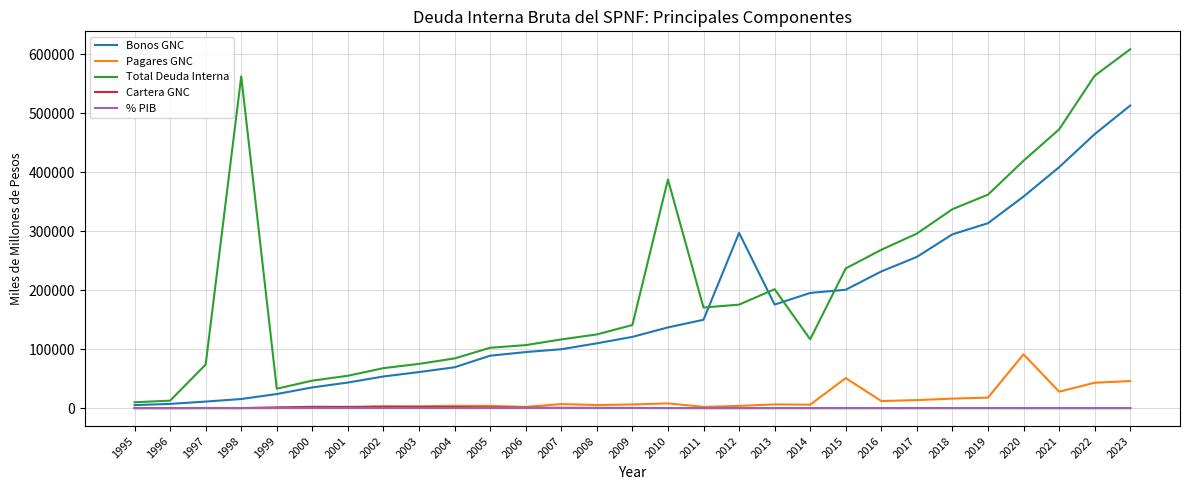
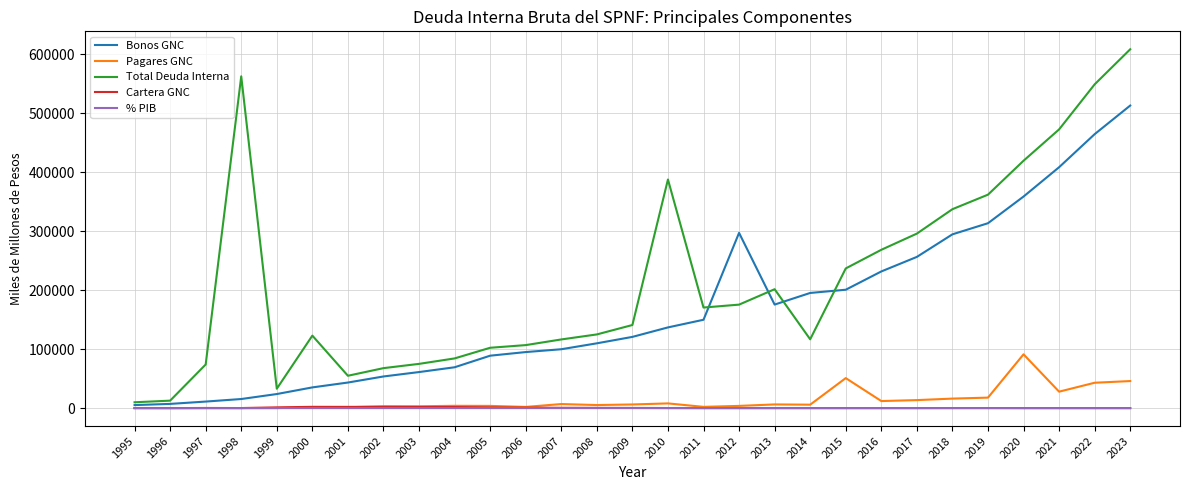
Total Deuda Interna, 2000: 50000 -> 120000
Total Deuda Interna, 2022: 560000 -> 550000
